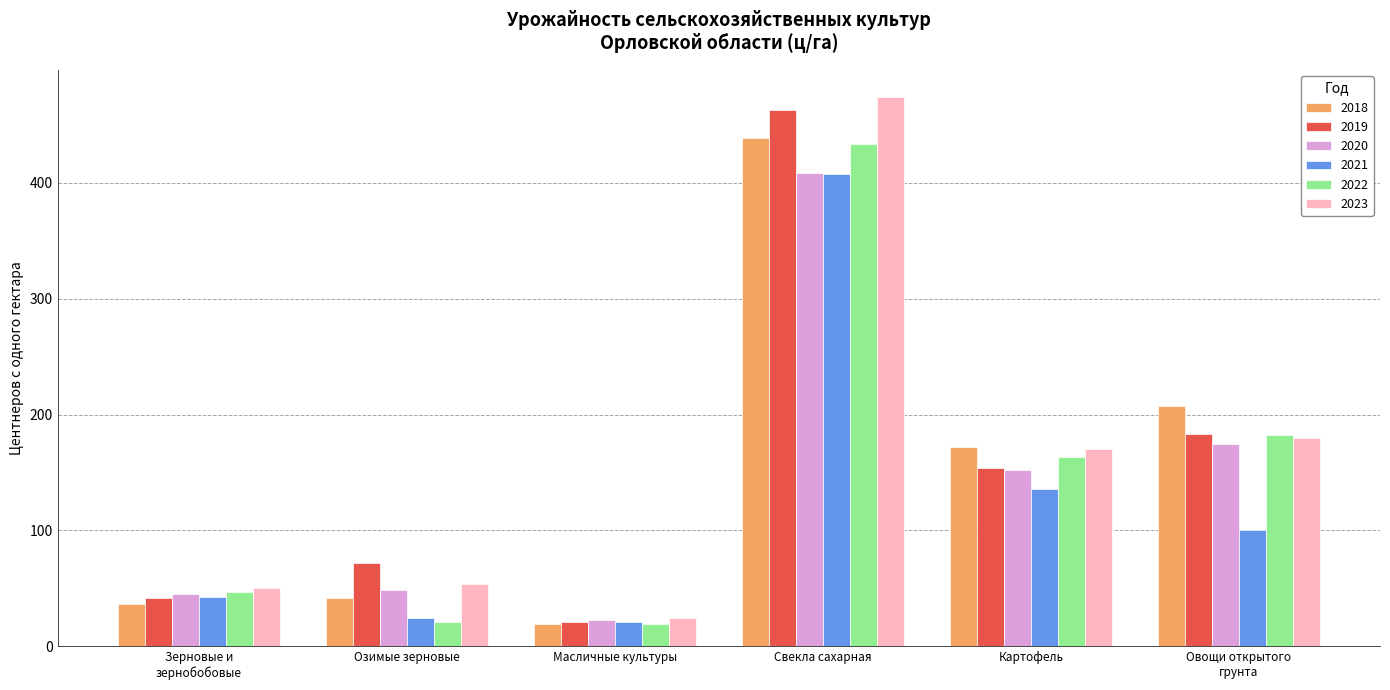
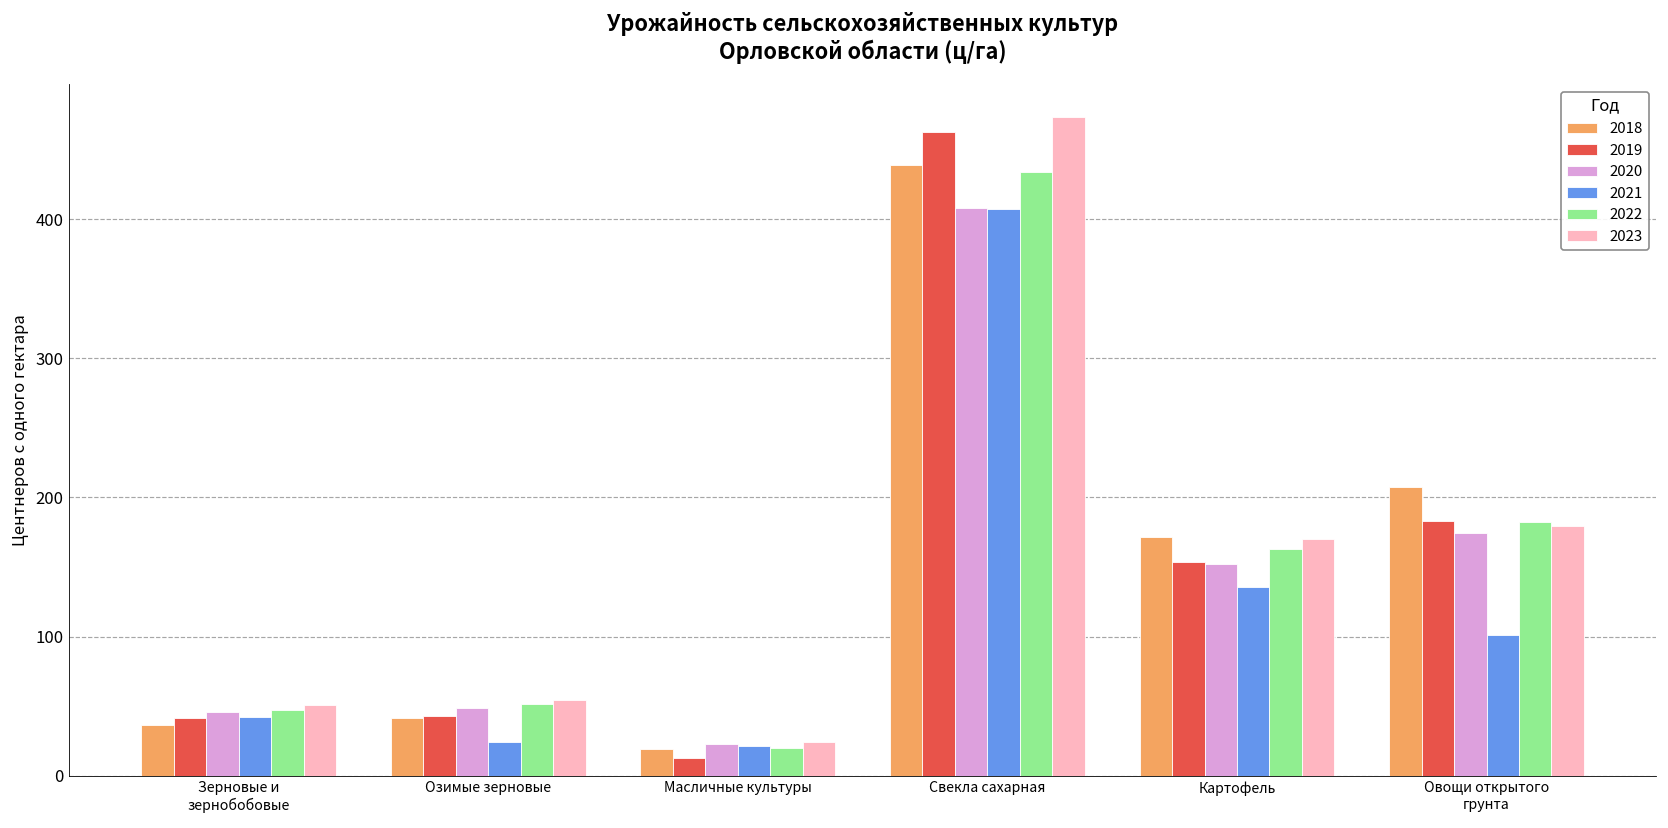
2019, Озимые зерновые: 72 -> 43
2022, Озимые зерновые: 21 -> 52
2019, Масличные культуры: 21 -> 13
